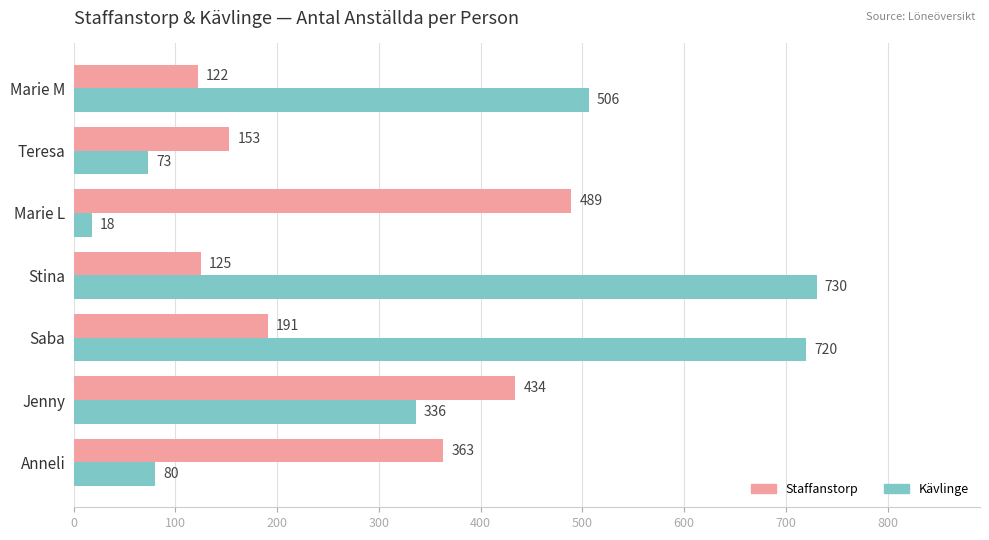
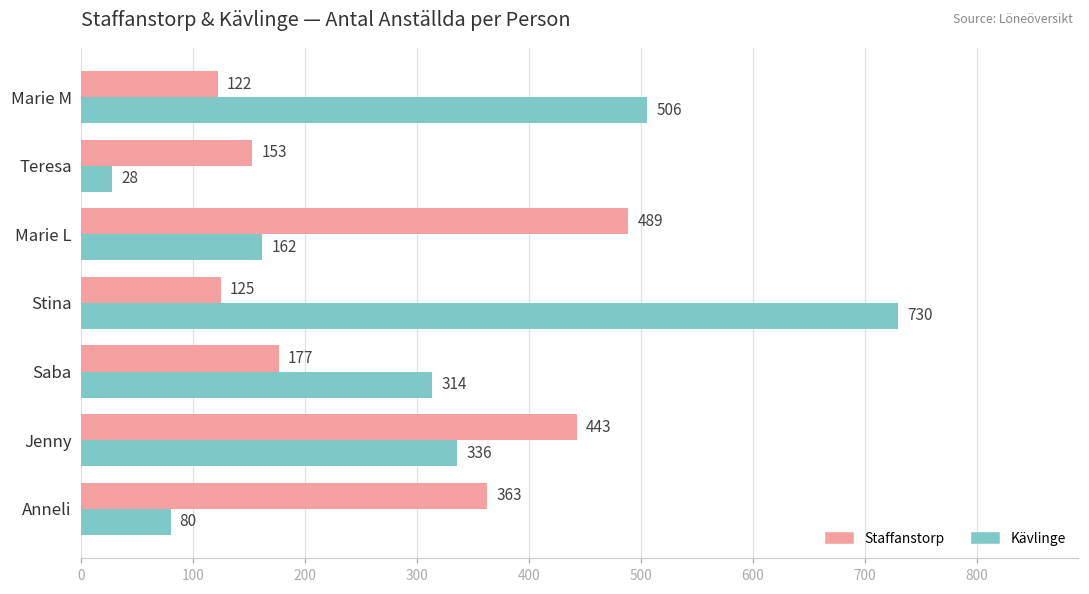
Kävlinge, Teresa: 73 -> 28
Kävlinge, Marie L: 18 -> 162
Staffanstorp, Saba: 191 -> 177
Kävlinge, Saba: 720 -> 314
Staffanstorp, Jenny: 434 -> 443
